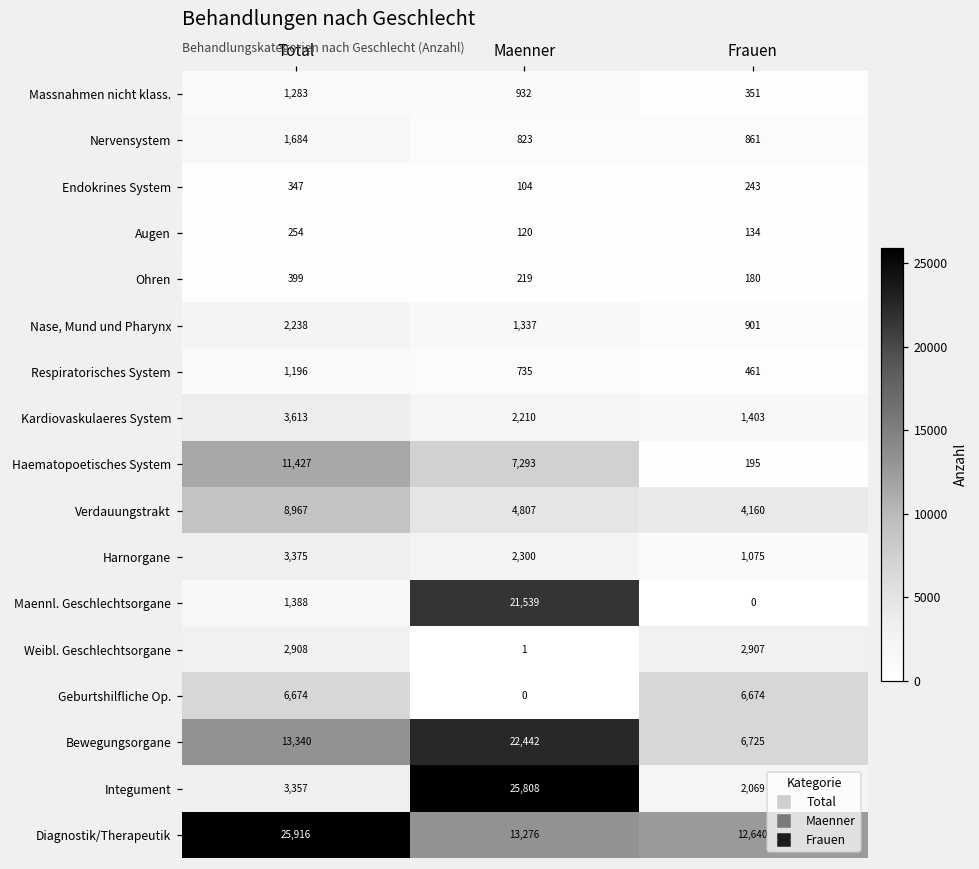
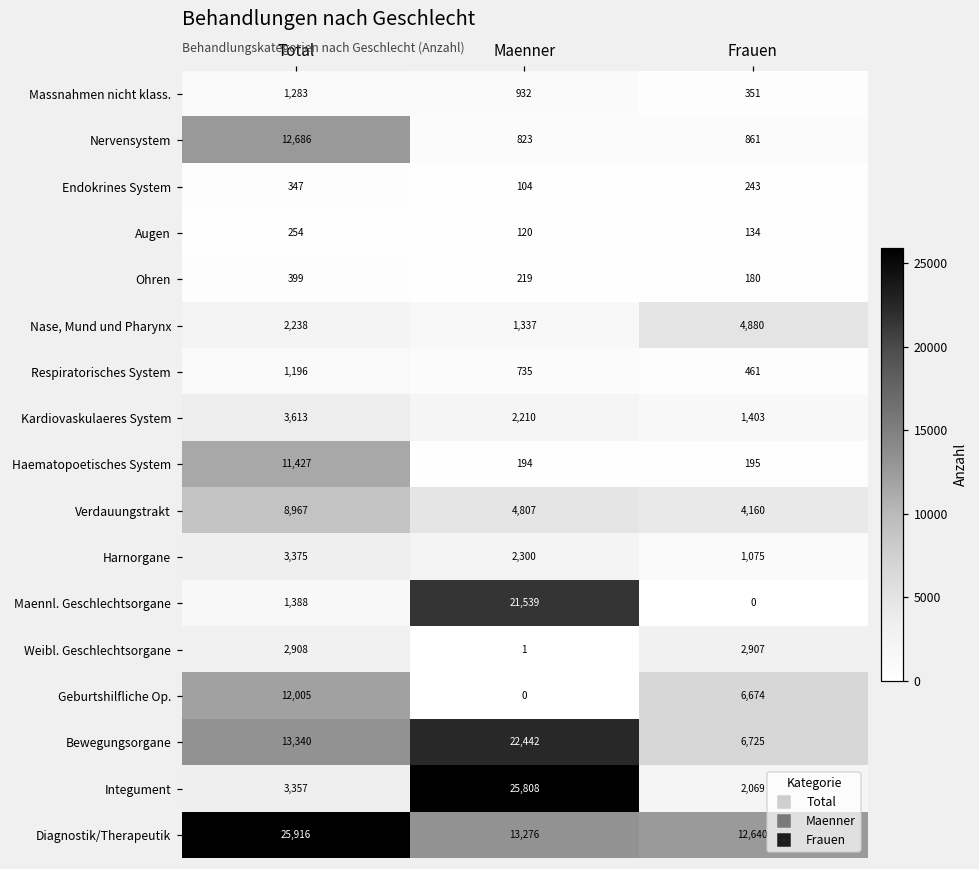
Nervensystem, Total: 1,684 -> 12,686
Nase, Mund und Pharynx, Frauen: 901 -> 4,880
Haematopoetisches System, Maenner: 7,293 -> 194
Geburtshilfliche Op., Total: 6,674 -> 12,005
